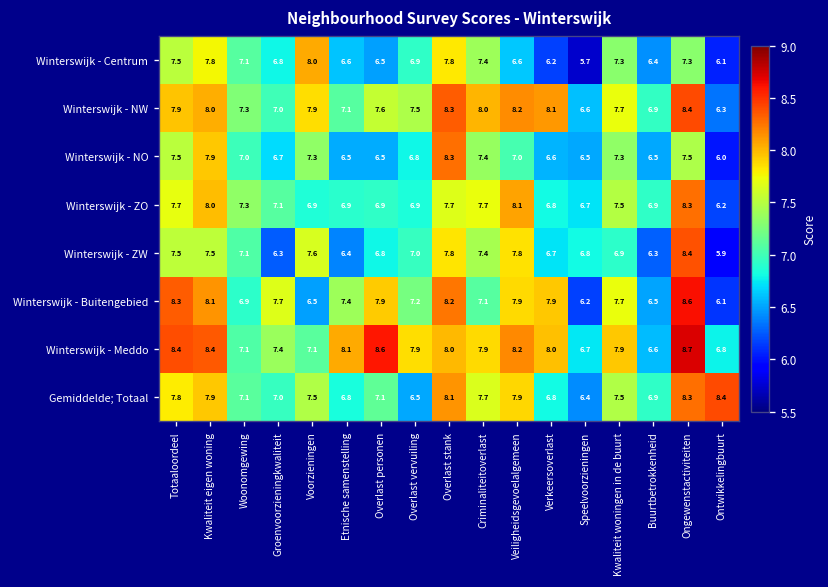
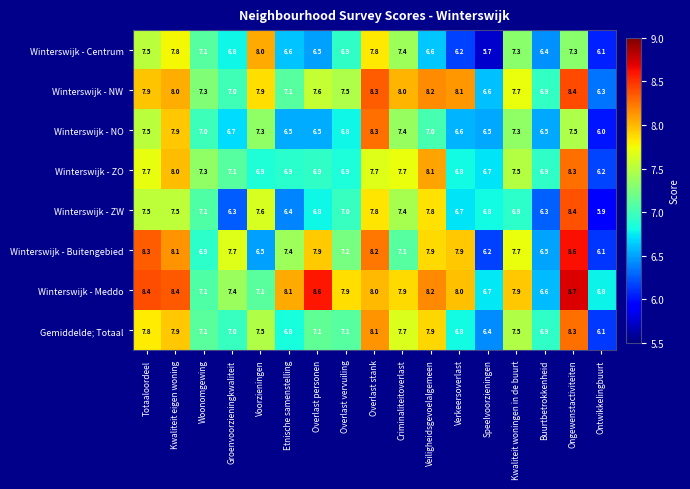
Gemiddelde; Totaal, Overlast vervuiling: 6.5 -> 7.1
Gemiddelde; Totaal, Ontwikkelingbuurt: 8.4 -> 6.1
